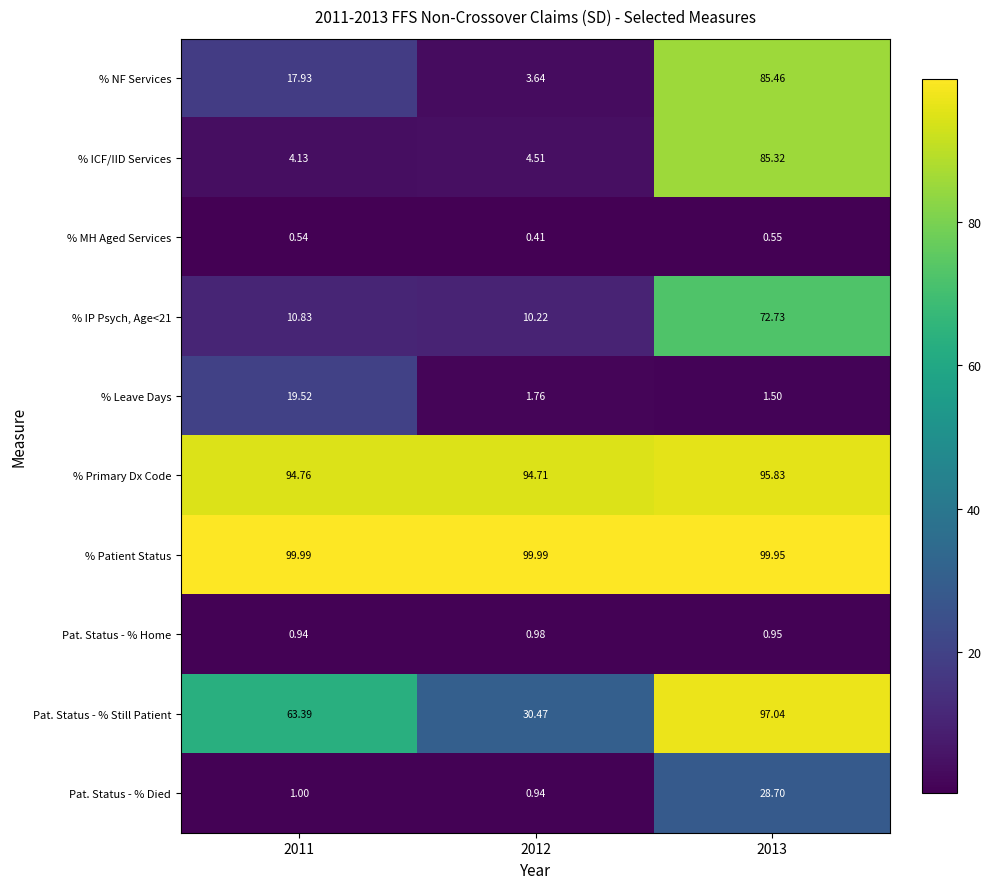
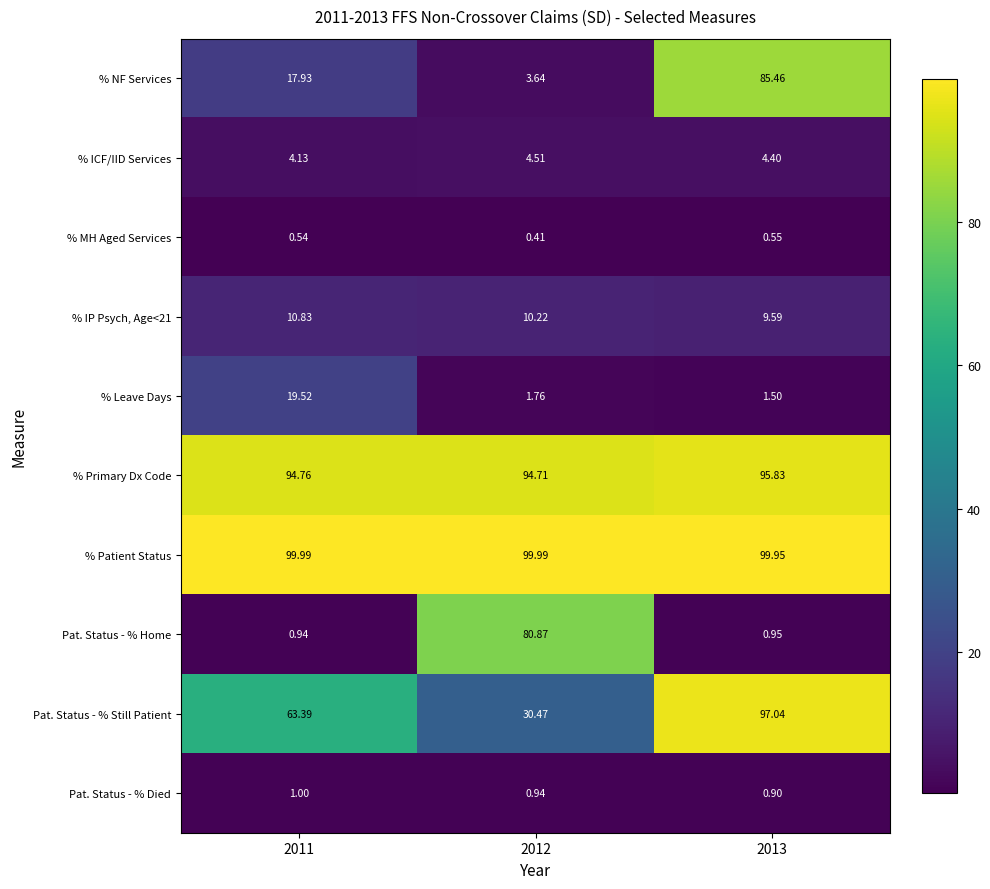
% ICF/IID Services, 2013: 85.32 -> 4.40
% IP Psych, Age<21, 2013: 72.73 -> 9.59
Pat. Status - % Home, 2012: 0.98 -> 80.87
Pat. Status - % Died, 2013: 28.70 -> 0.90
